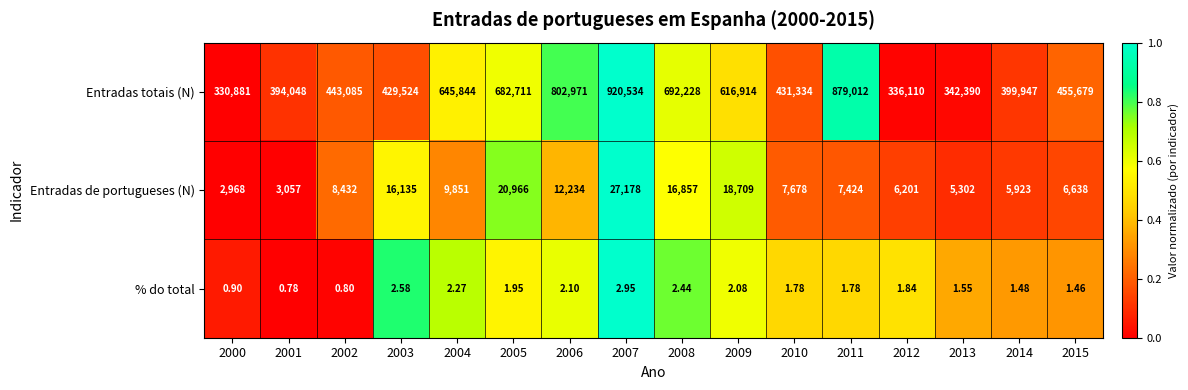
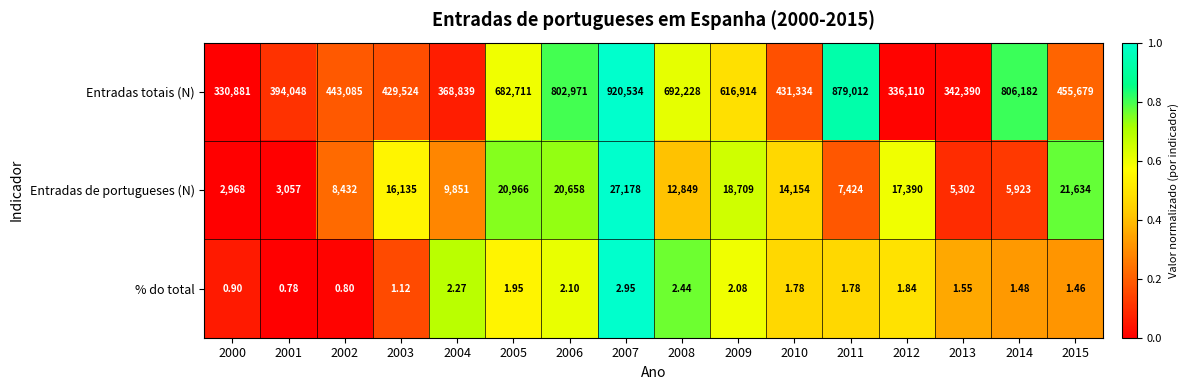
Entradas totais (N), 2004: 645,844 -> 368,839
Entradas totais (N), 2014: 399,947 -> 806,182
Entradas de portugueses (N), 2006: 12,234 -> 20,658
Entradas de portugueses (N), 2008: 16,857 -> 12,849
Entradas de portugueses (N), 2010: 7,678 -> 14,154
Entradas de portugueses (N), 2012: 6,201 -> 17,390
Entradas de portugueses (N), 2015: 6,638 -> 21,634
% do total, 2003: 2.58 -> 1.12
